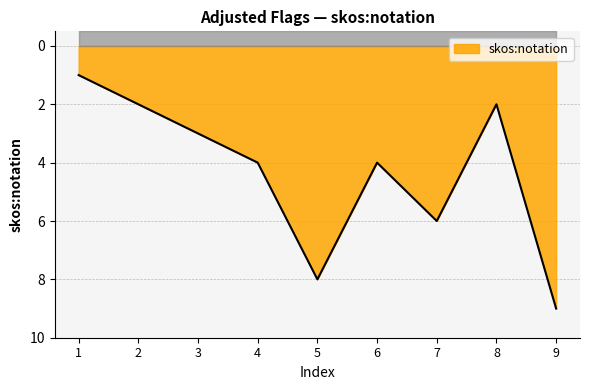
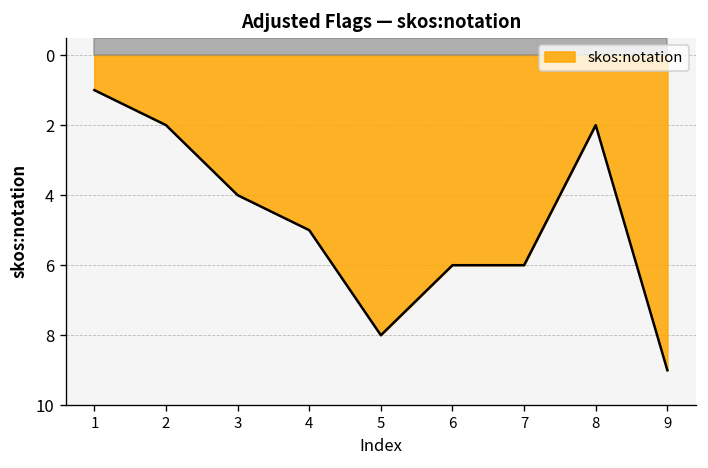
skos:notation, 3: 3 -> 4
skos:notation, 4: 4 -> 5
skos:notation, 6: 4 -> 6
